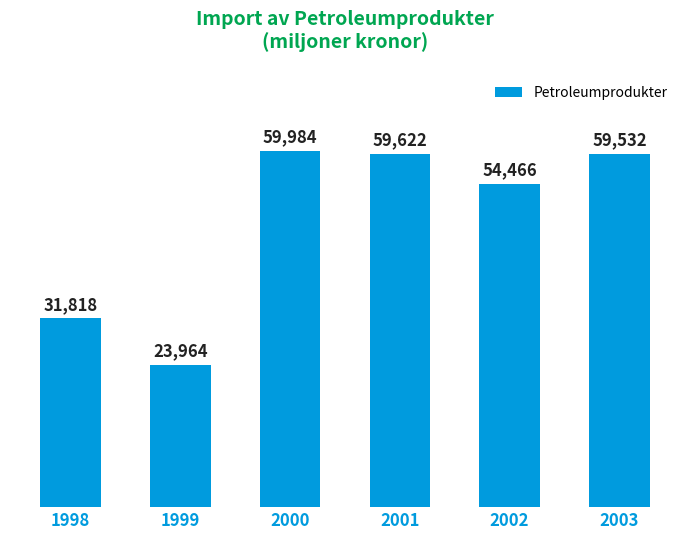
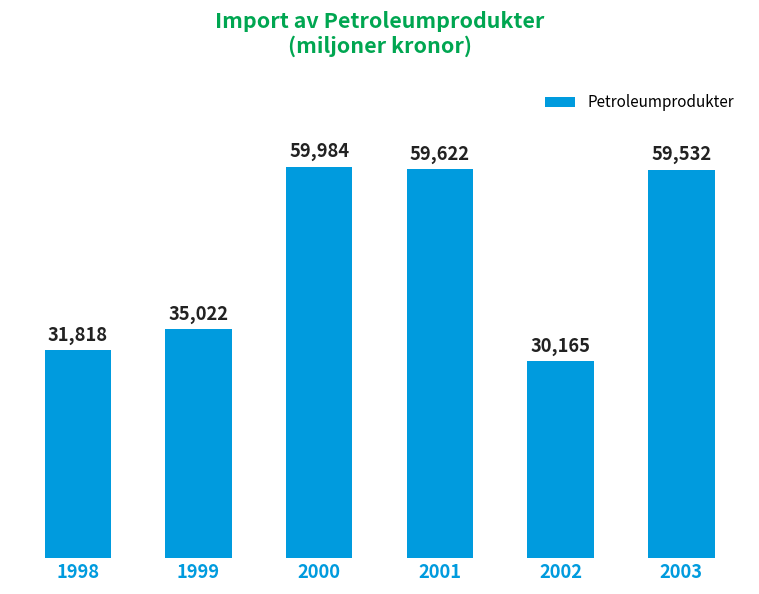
1999: 23,964 -> 35,022
2002: 54,466 -> 30,165
